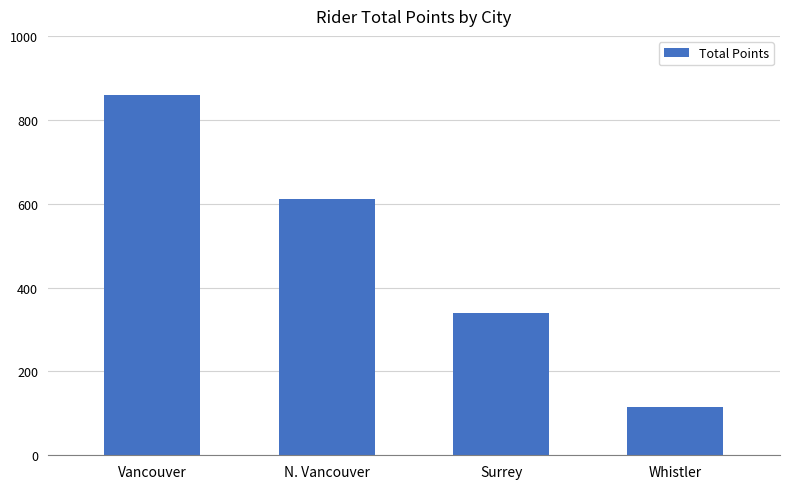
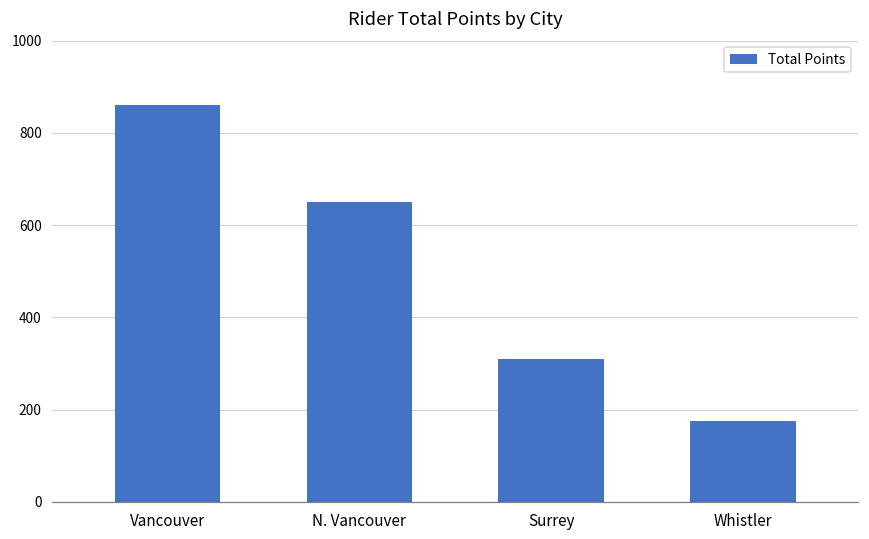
N. Vancouver: 610 -> 650
Surrey: 340 -> 310
Whistler: 120 -> 180
